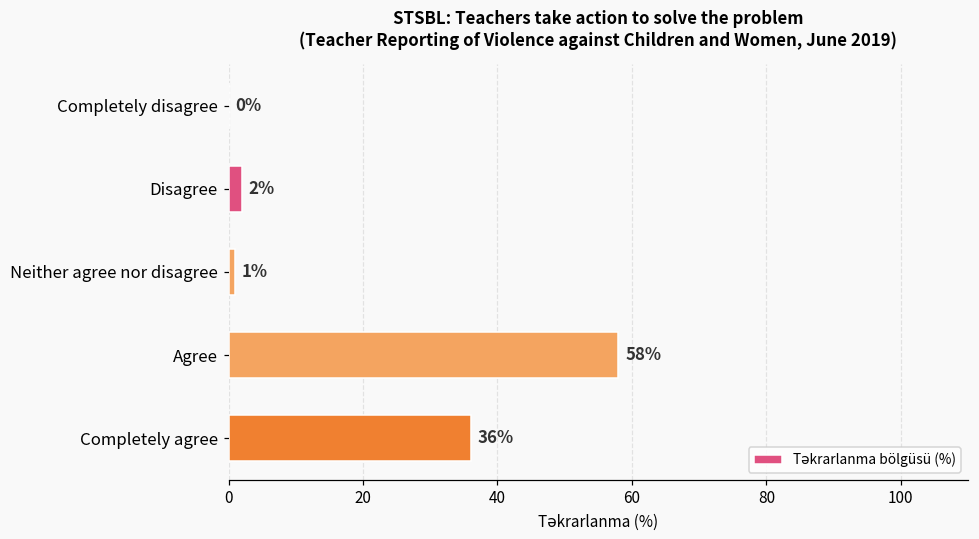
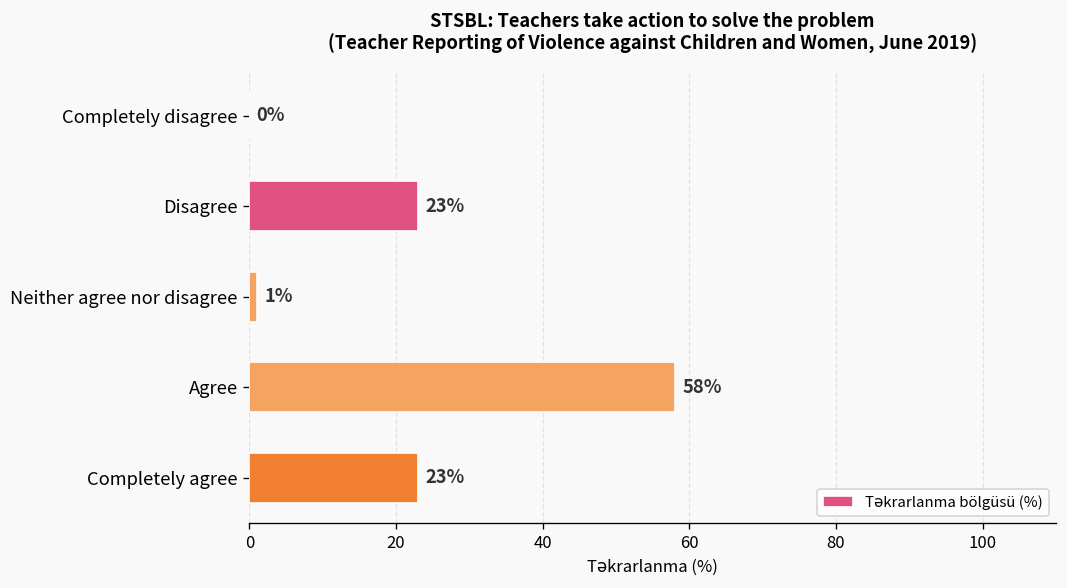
Disagree: 2% -> 23%
Completely agree: 36% -> 23%
